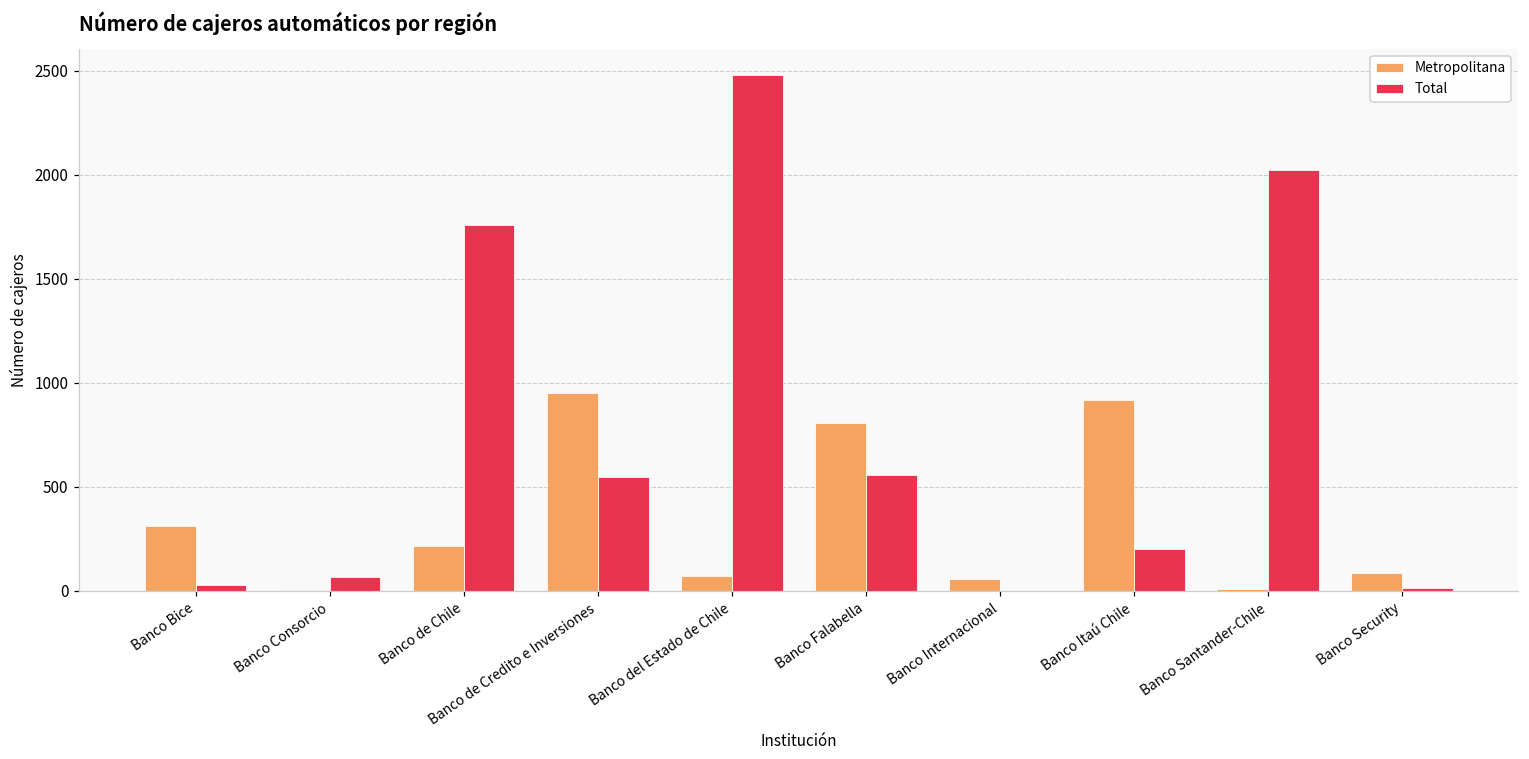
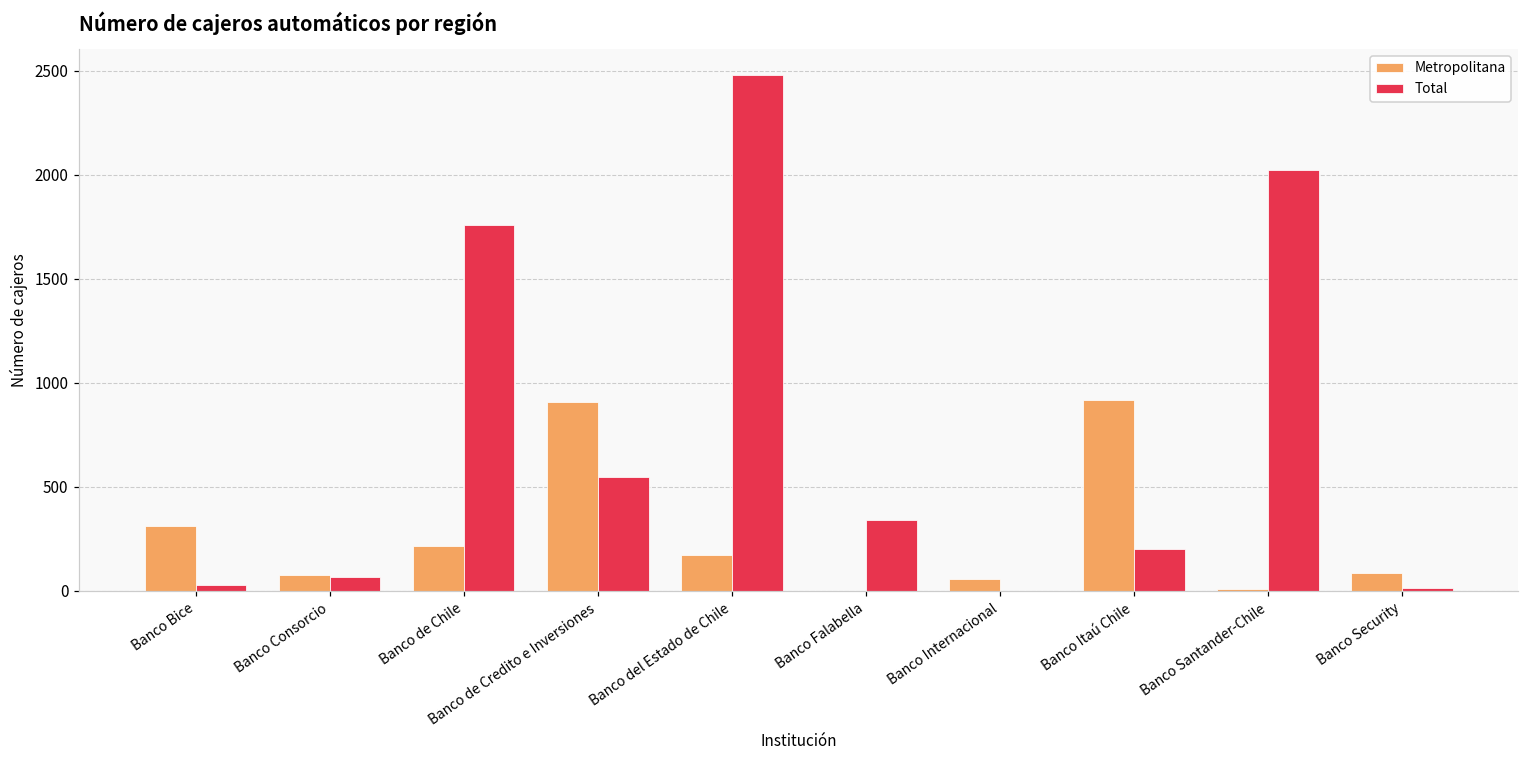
Metropolitana, Banco Consorcio: 10 -> 80
Metropolitana, Banco de Credito e Inversiones: 950 -> 910
Metropolitana, Banco del Estado de Chile: 70 -> 170
Metropolitana, Banco Falabella: 810 -> 0
Total, Banco Falabella: 560 -> 340
